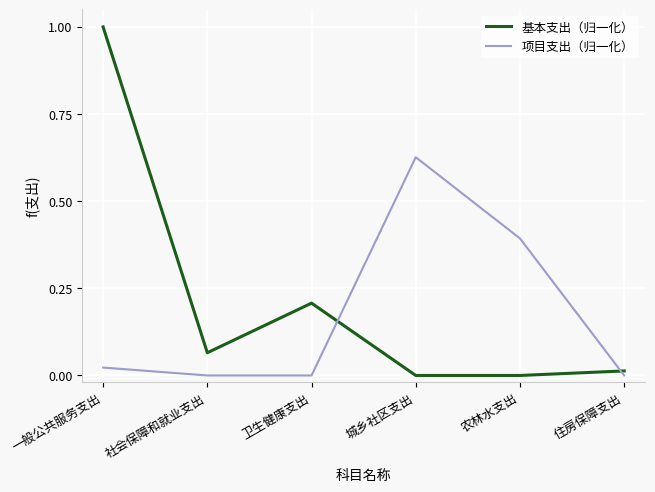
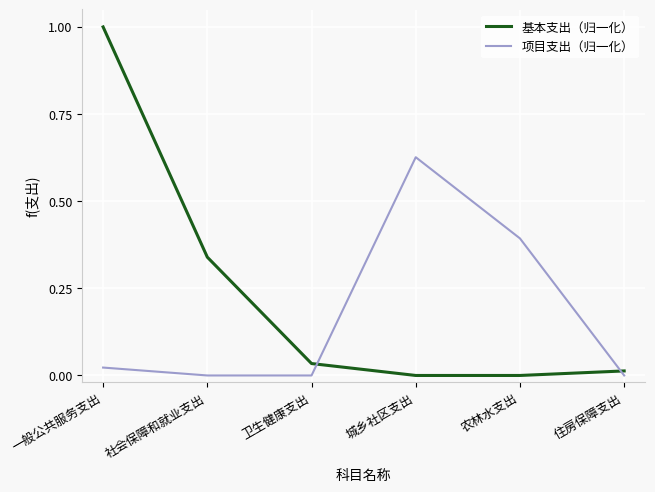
基本支出（归一化）, 社会保障和就业支出: 0.07 -> 0.34
基本支出（归一化）, 卫生健康支出: 0.21 -> 0.03
